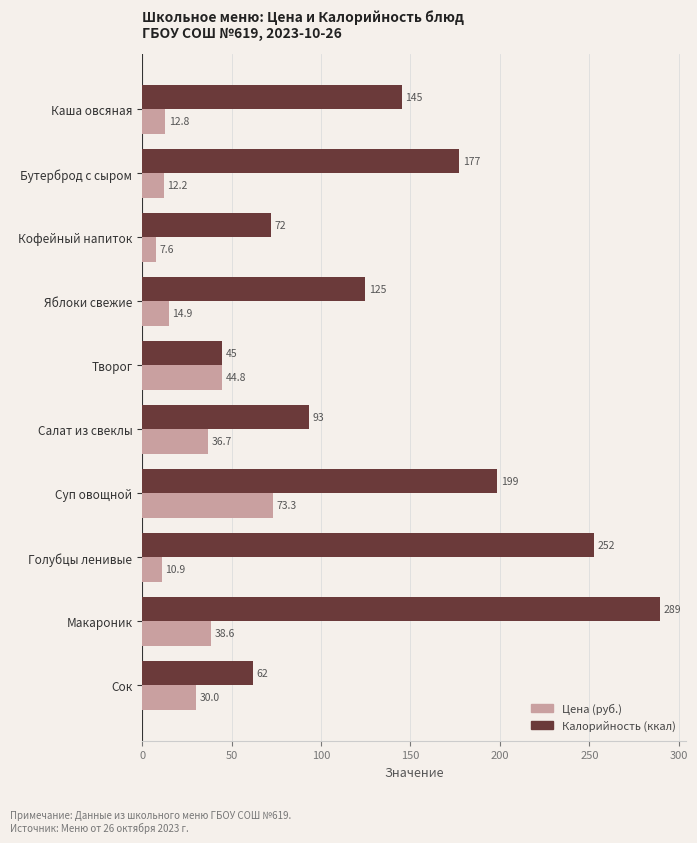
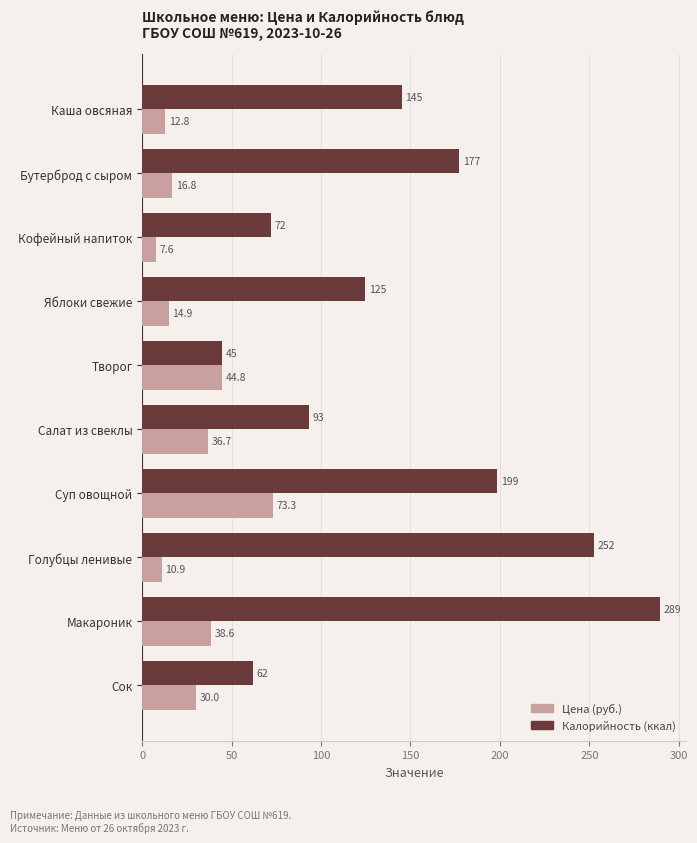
Цена (руб.), Бутерброд с сыром: 12.2 -> 16.8
